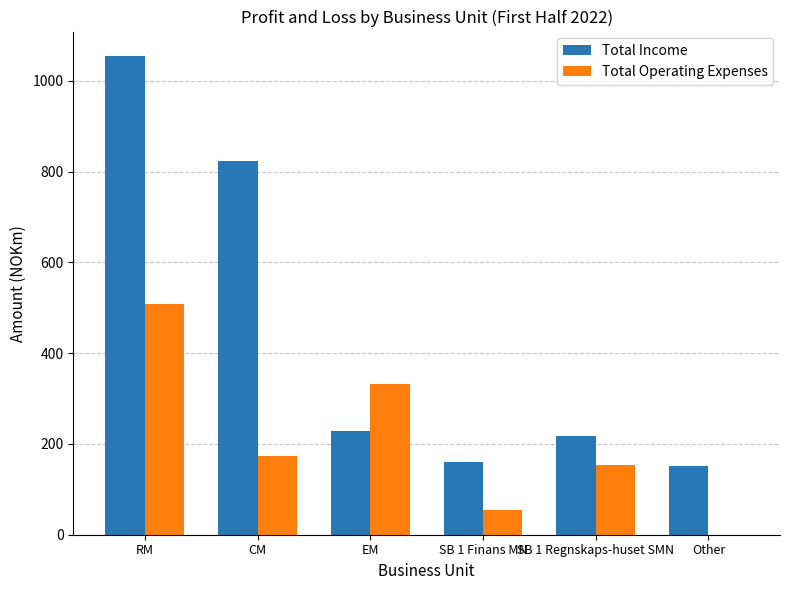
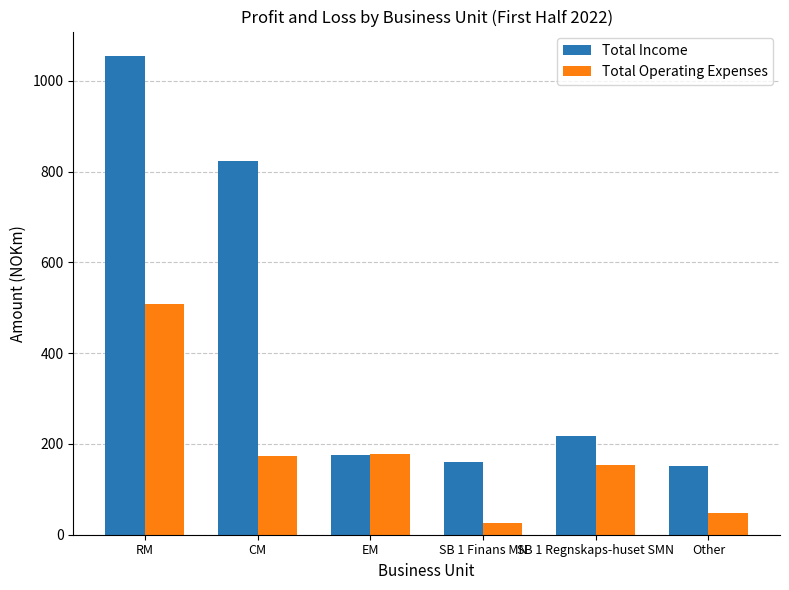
Total Income, EM: 230 -> 170
Total Operating Expenses, EM: 330 -> 180
Total Operating Expenses, SB 1 Finans MN: 50 -> 30
Total Operating Expenses, Other: 0 -> 50
